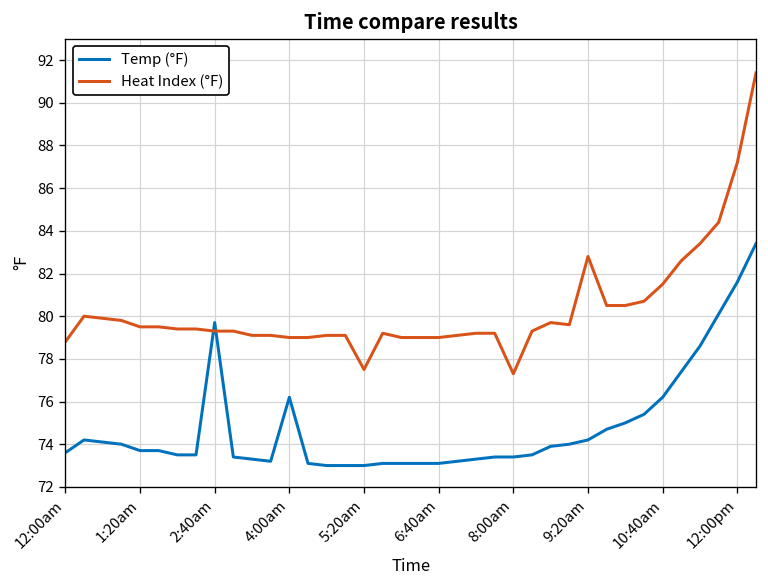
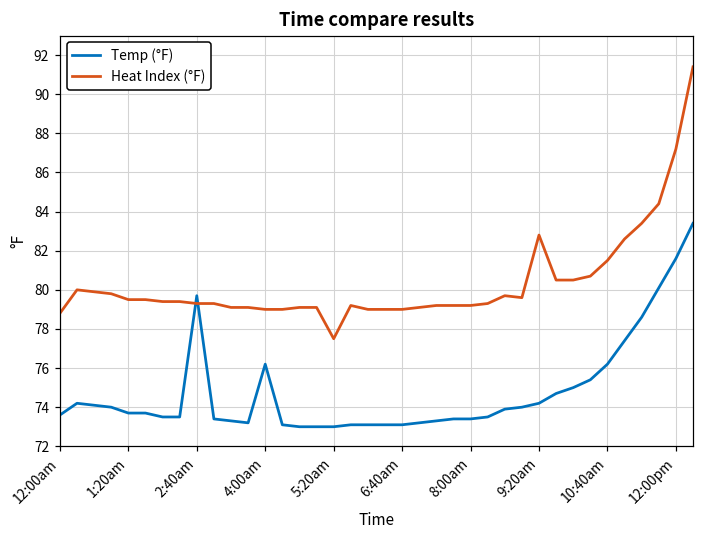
Heat Index (°F), 8:00am: 77.3 -> 79.2
